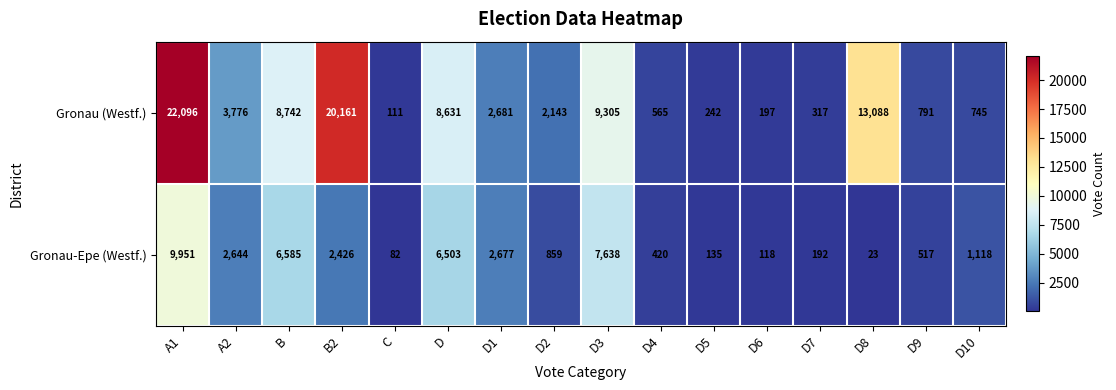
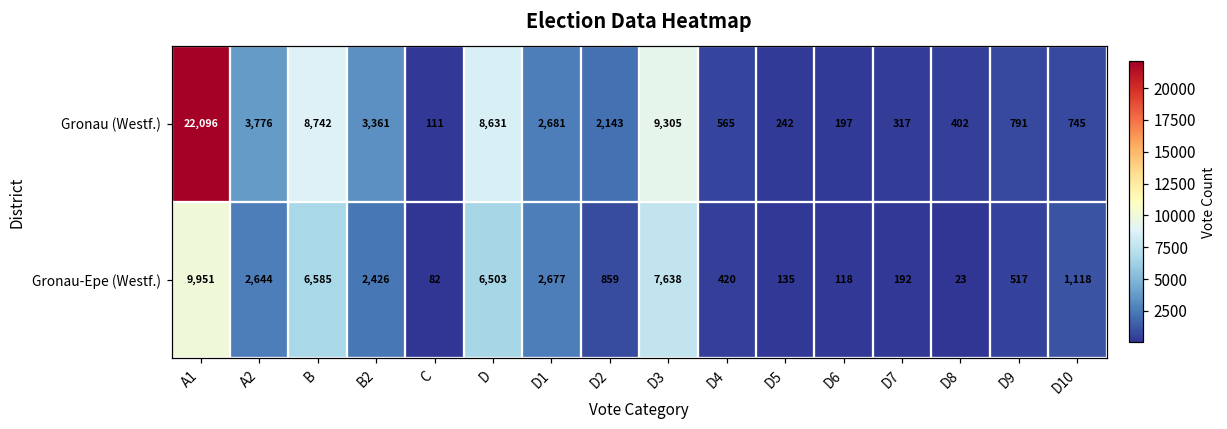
Gronau (Westf.), B2: 20,161 -> 3,361
Gronau (Westf.), D8: 13,088 -> 402
